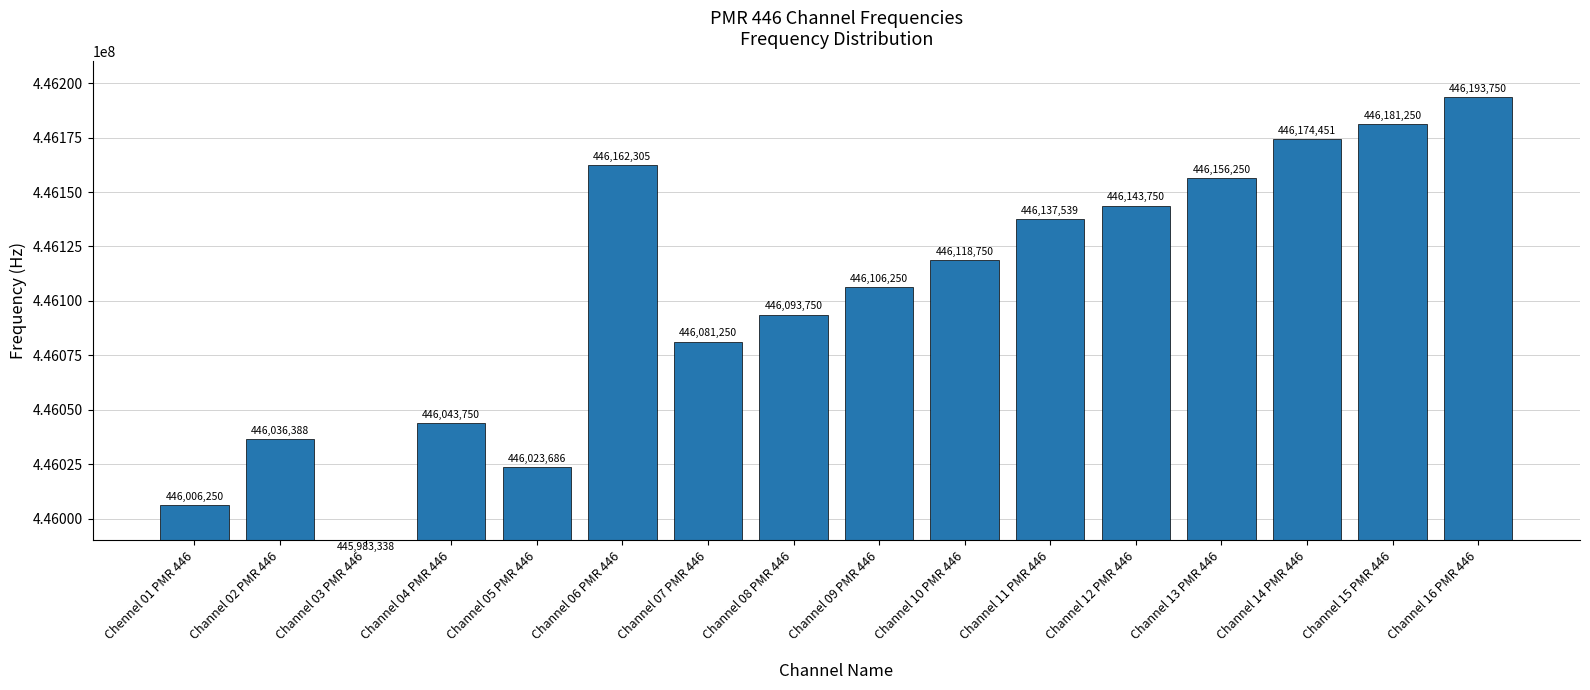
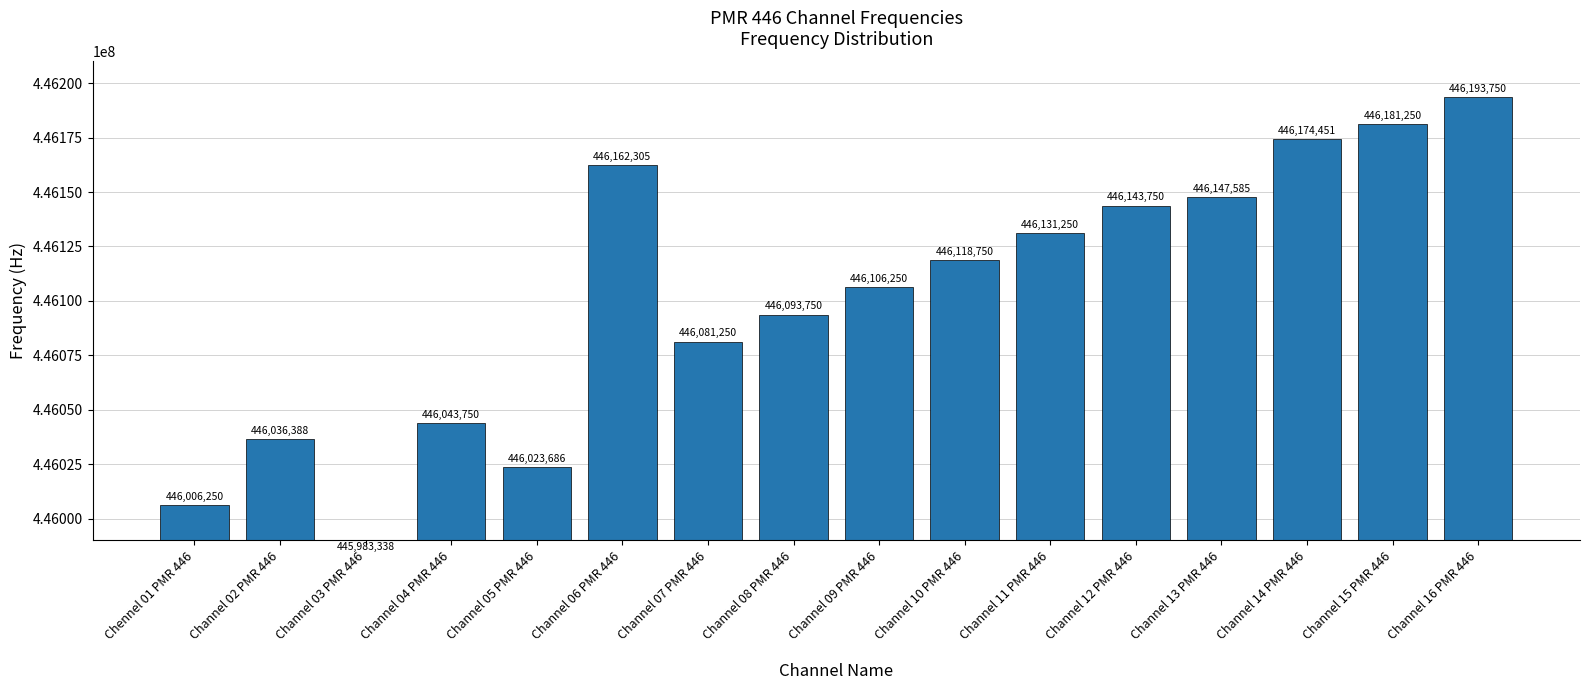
Channel 11 PMR 446: 446,137,539 -> 446,131,250
Channel 13 PMR 446: 446,156,250 -> 446,147,585
